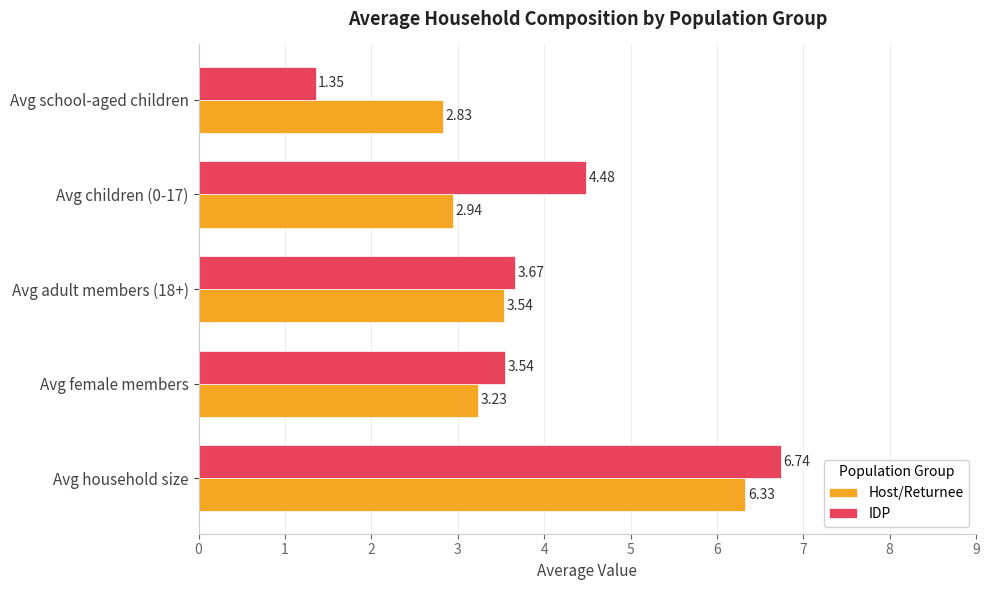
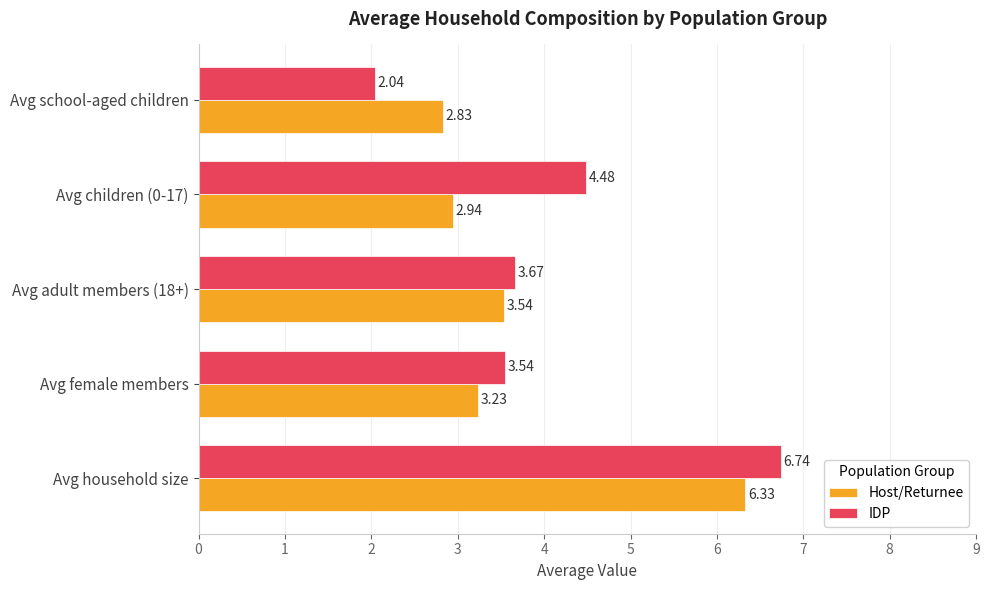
IDP, Avg school-aged children: 1.35 -> 2.04
